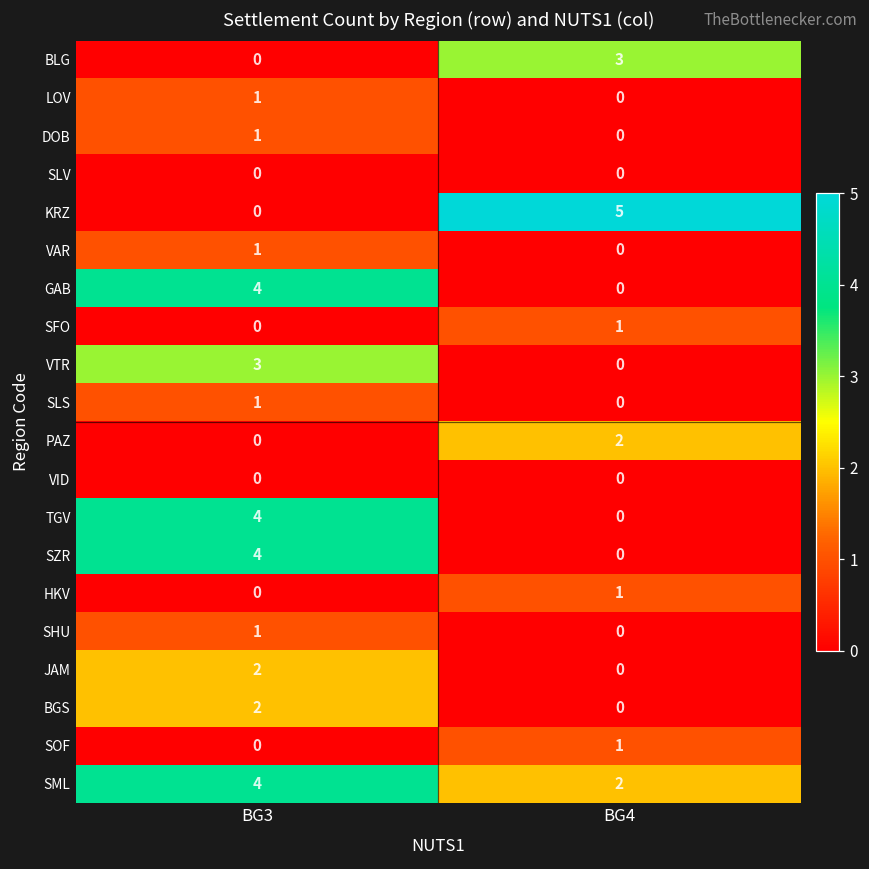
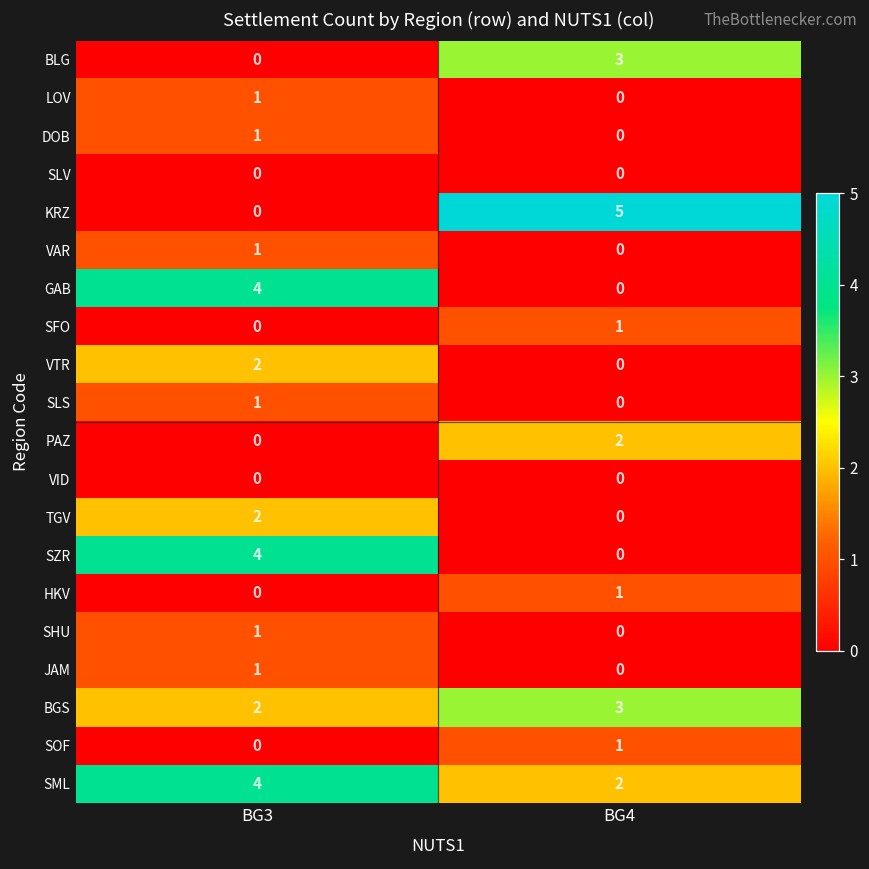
VTR, BG3: 3 -> 2
TGV, BG3: 4 -> 2
JAM, BG3: 2 -> 1
BGS, BG4: 0 -> 3
